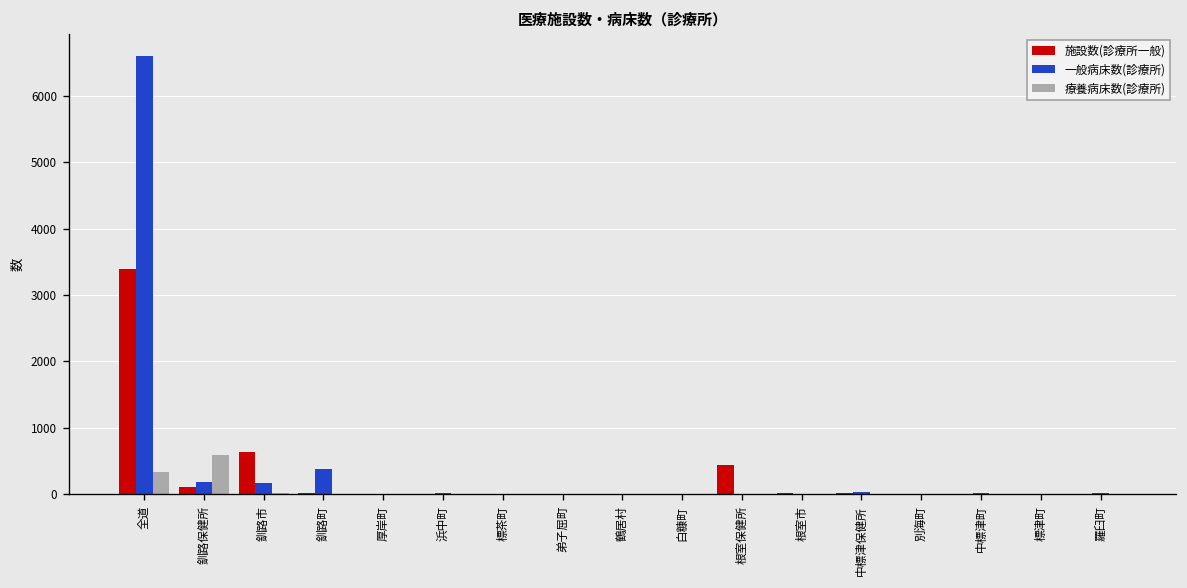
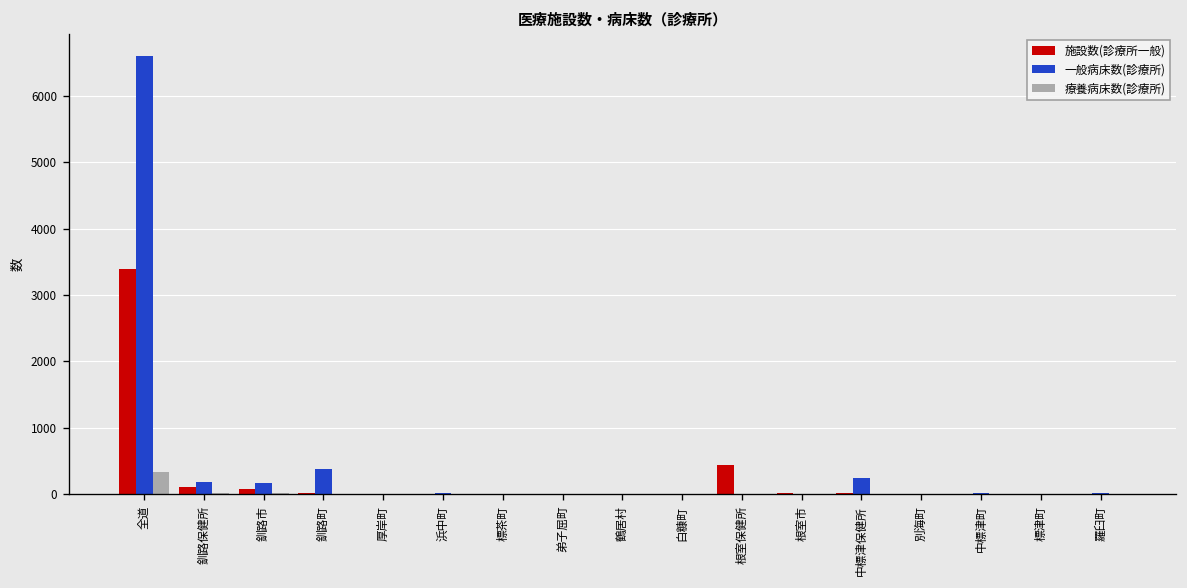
療養病床数(診療所), 釧路保健所: 600 -> 0
施設数(診療所一般), 釧路市: 600 -> 100
一般病床数(診療所), 中標津保健所: 0 -> 200
